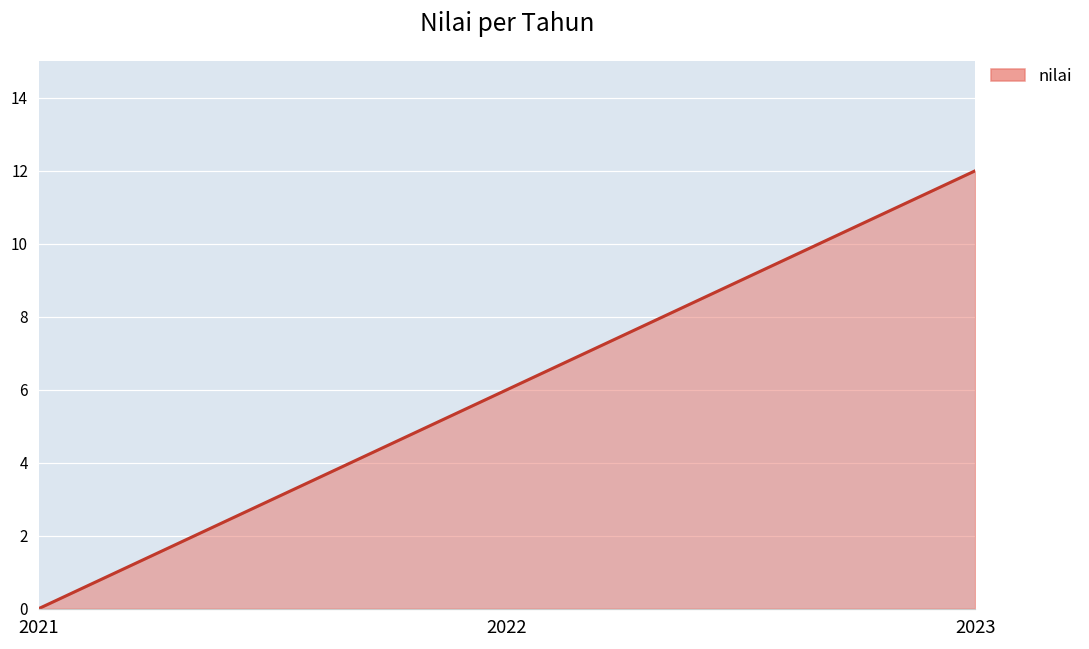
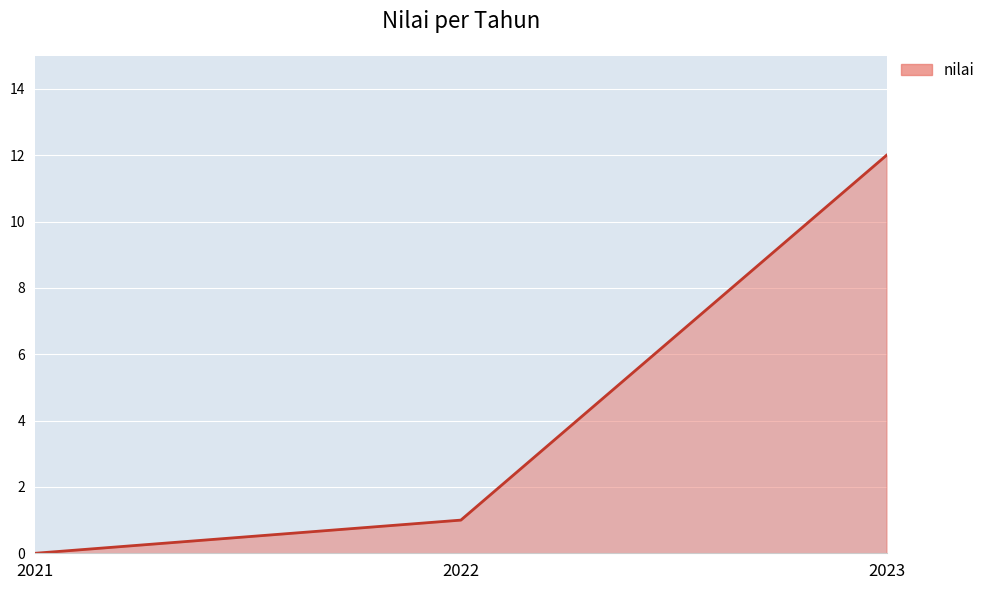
2022: 6 -> 1
